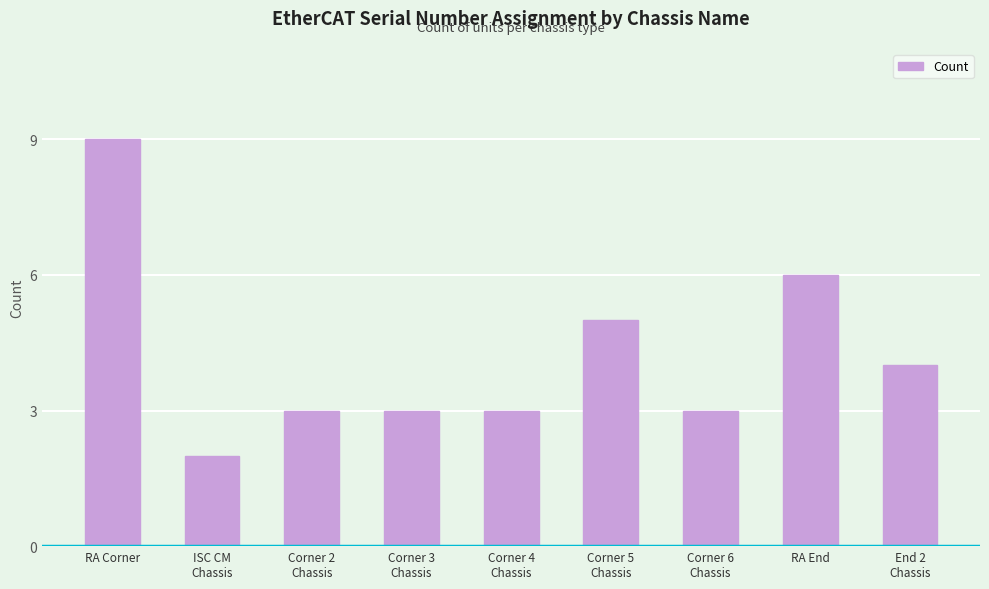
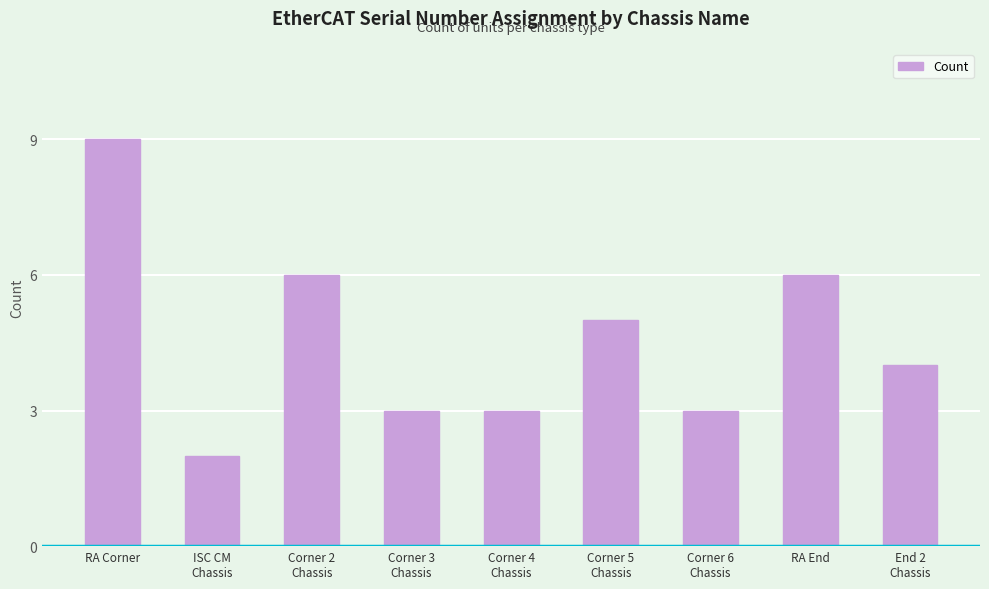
Corner 2 Chassis: 3 -> 6
